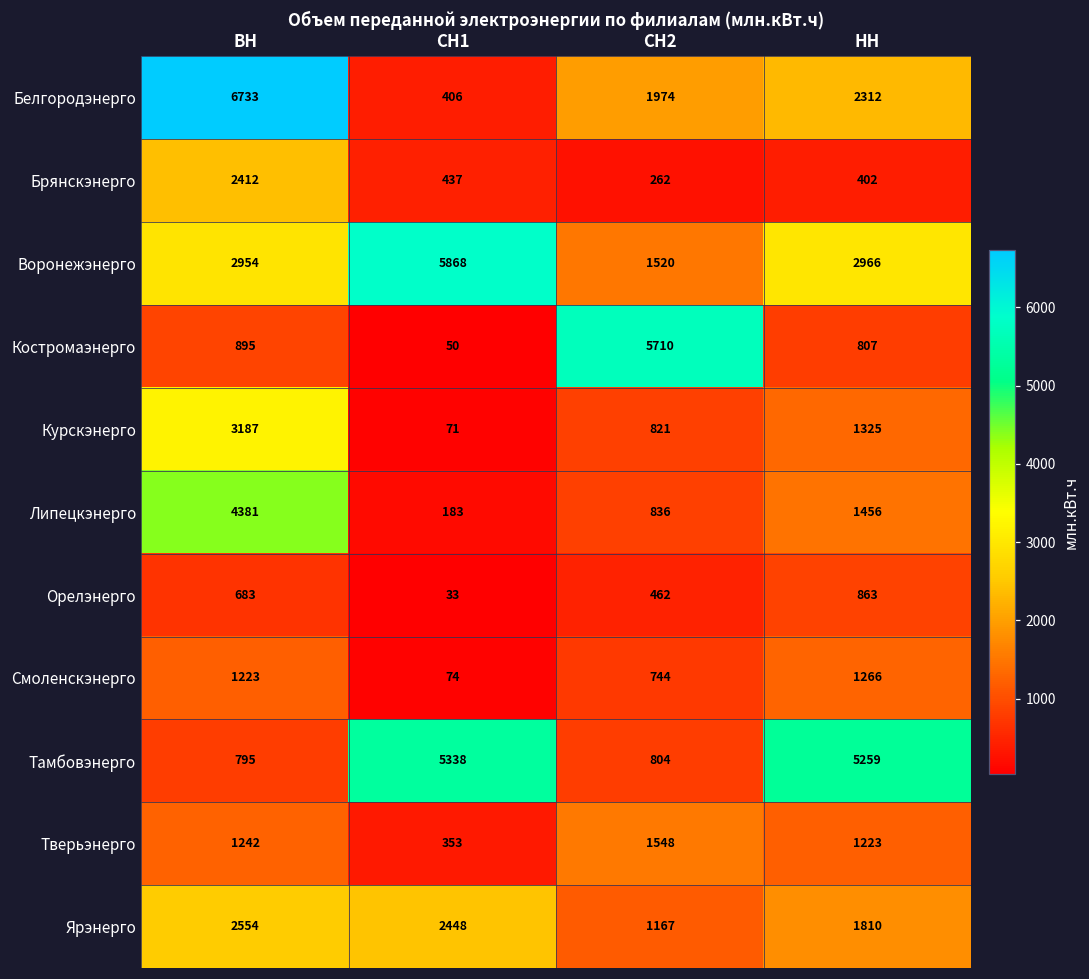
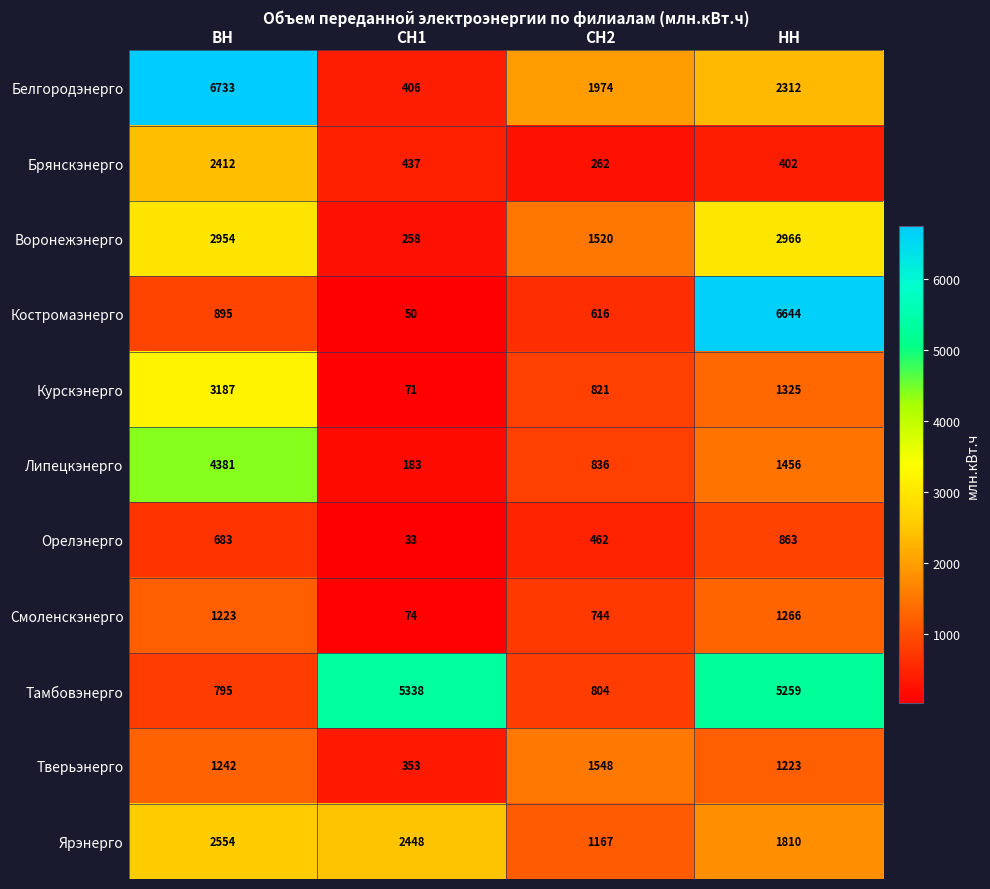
Воронежэнерго, СН1: 5868 -> 258
Костромаэнерго, СН2: 5710 -> 616
Костромаэнерго, НН: 807 -> 6644
